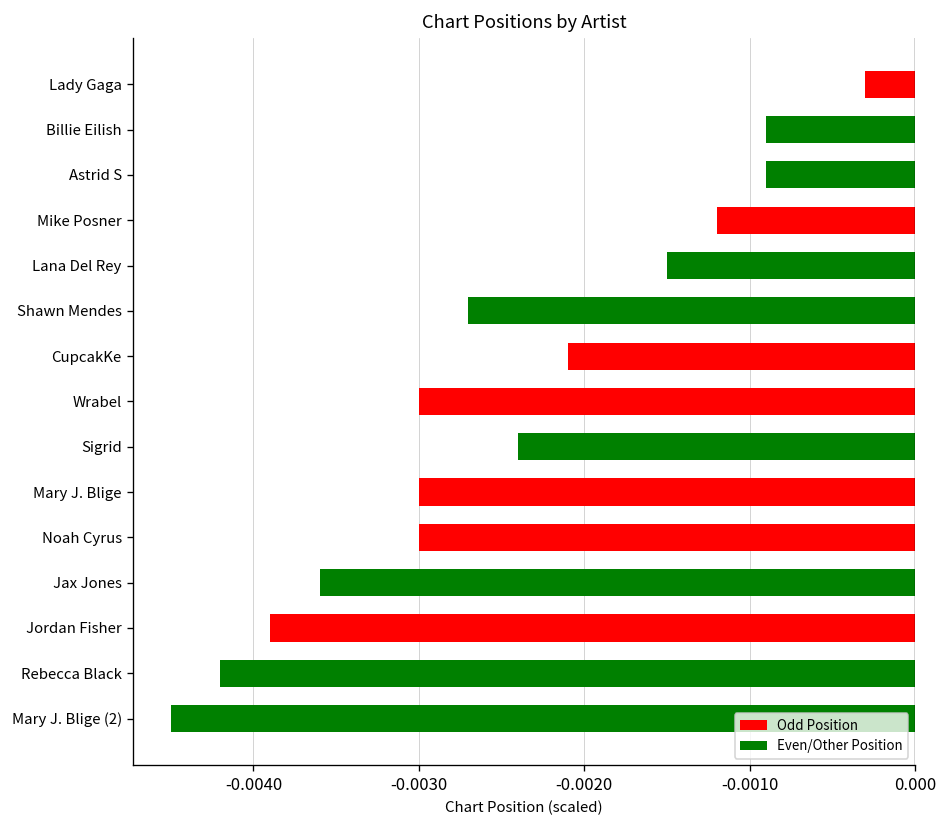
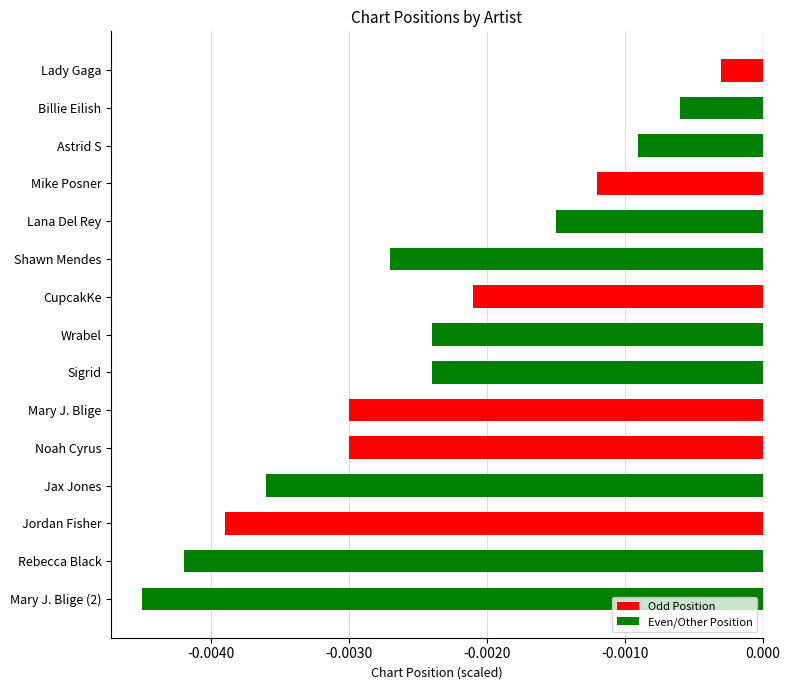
Billie Eilish: -0.00090 -> -0.00060
Wrabel: -0.00300 -> -0.00240
